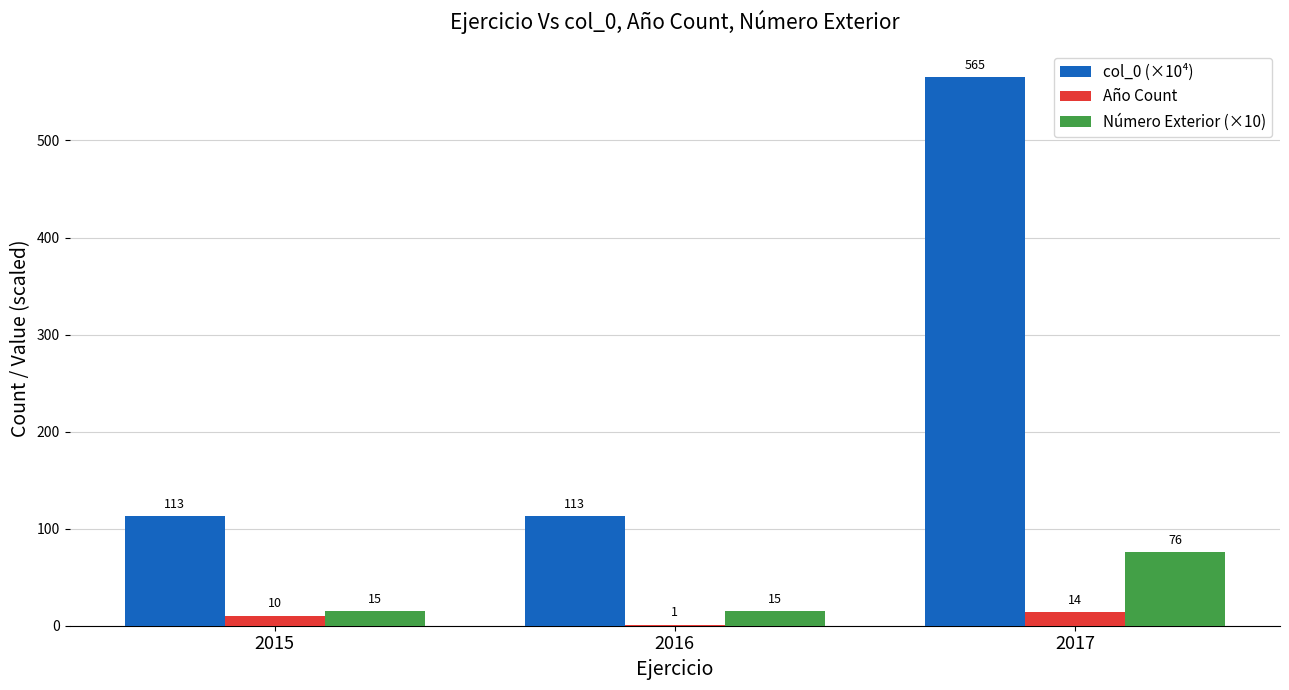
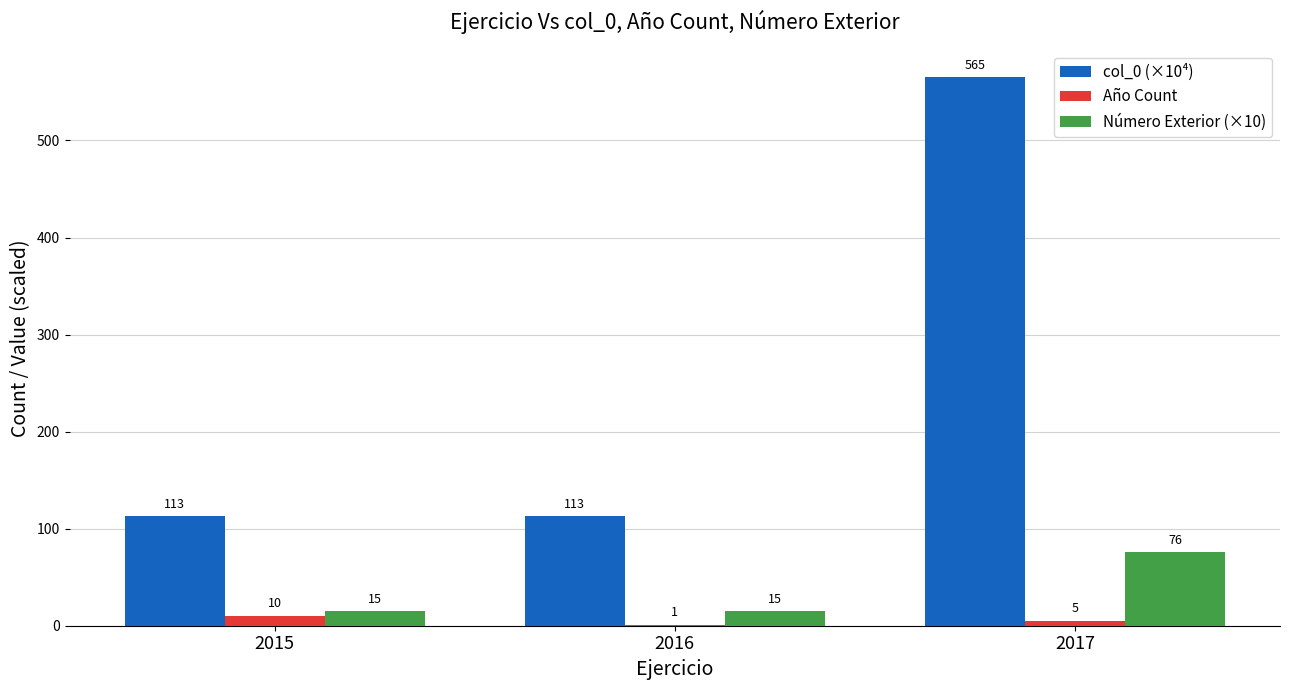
Año Count, 2017: 14 -> 5
